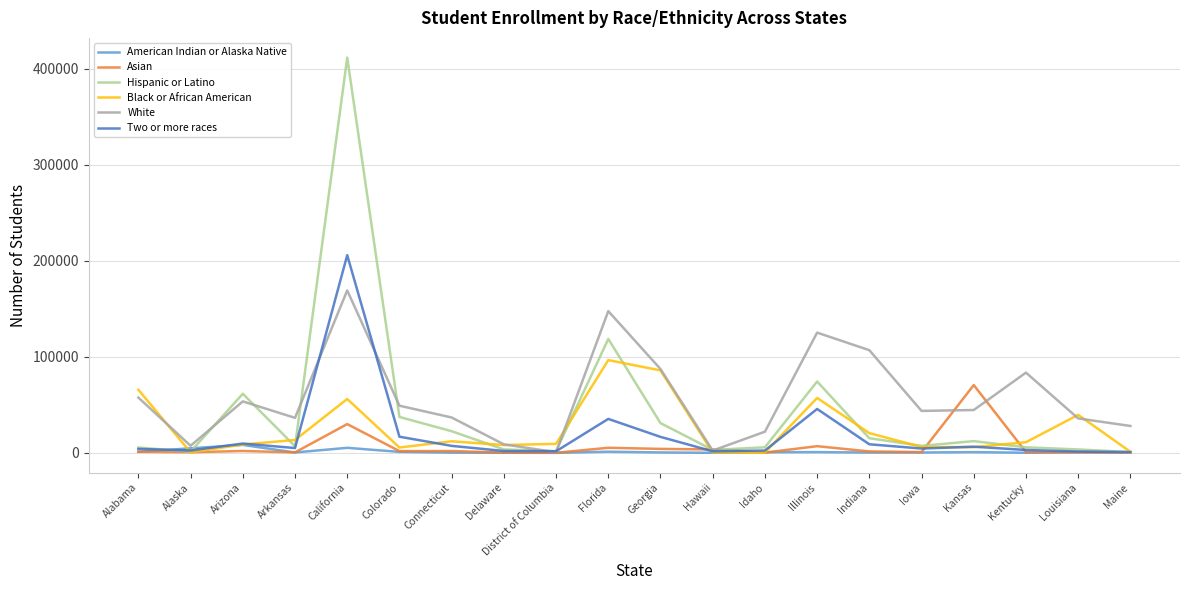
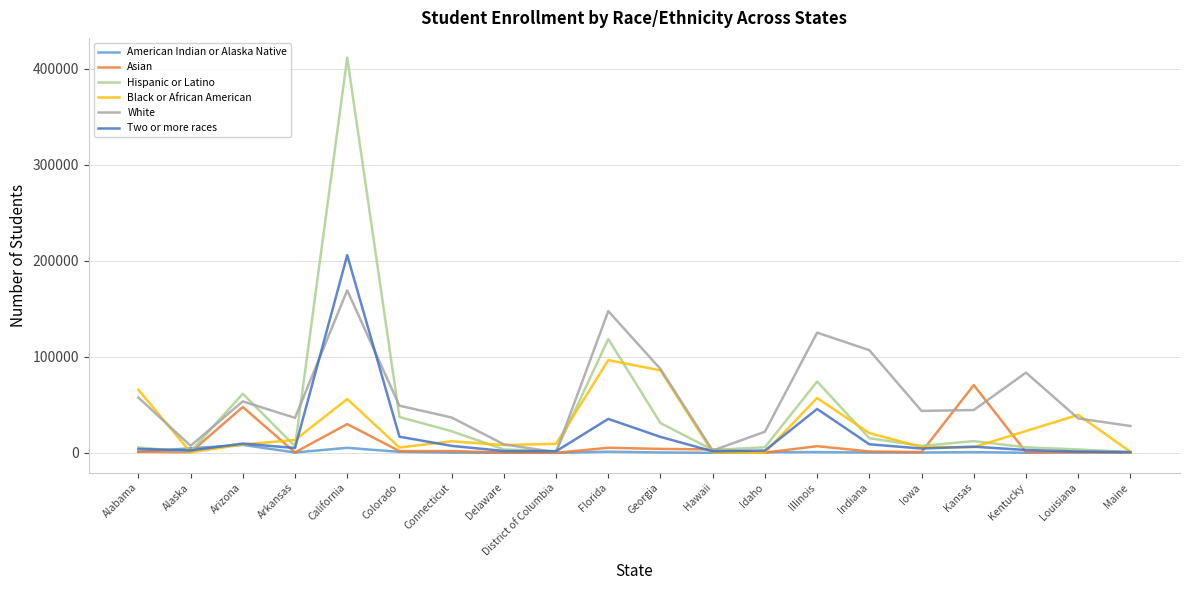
Asian, Arizona: 0 -> 50000
Black or African American, Kentucky: 10000 -> 20000
